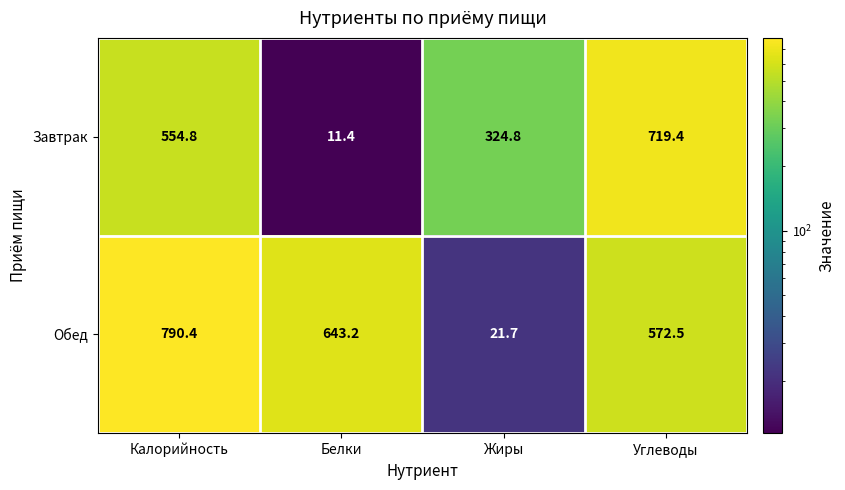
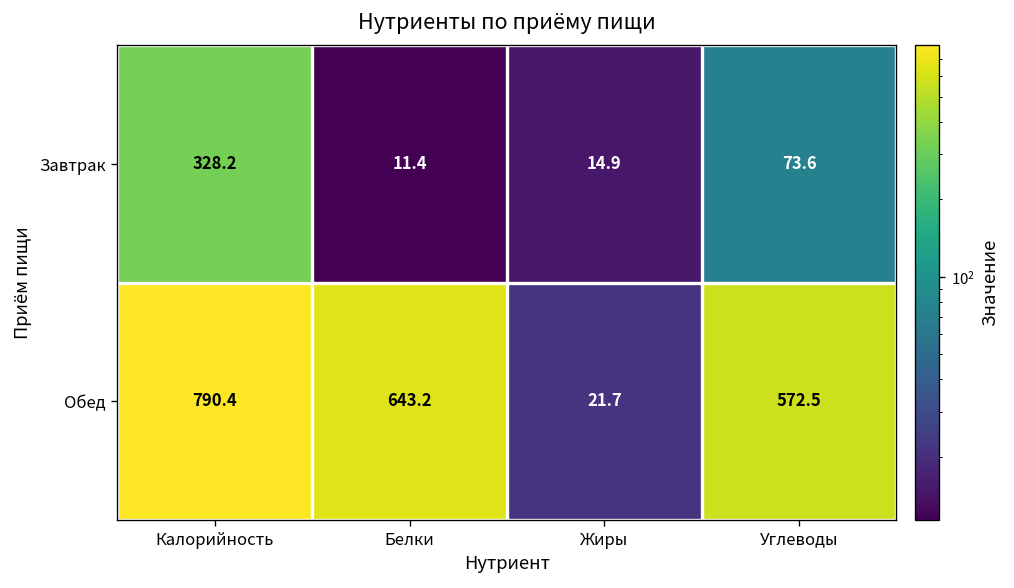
Завтрак, Калорийность: 554.8 -> 328.2
Завтрак, Жиры: 324.8 -> 14.9
Завтрак, Углеводы: 719.4 -> 73.6
